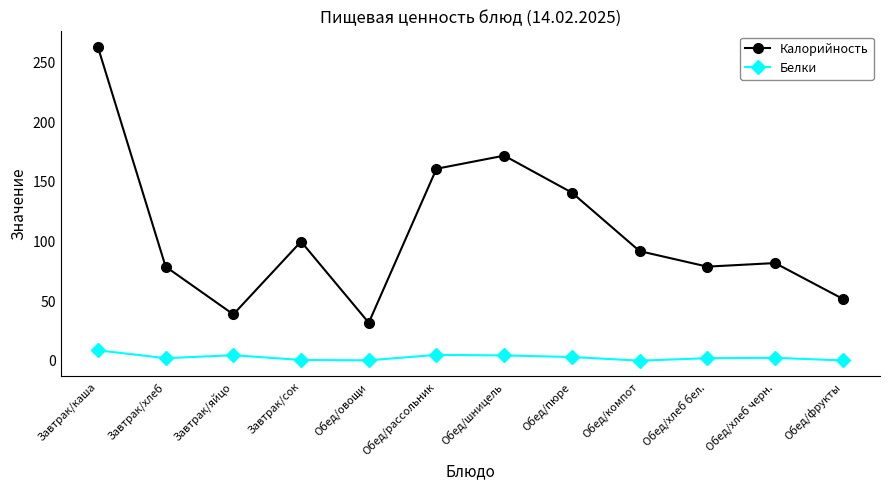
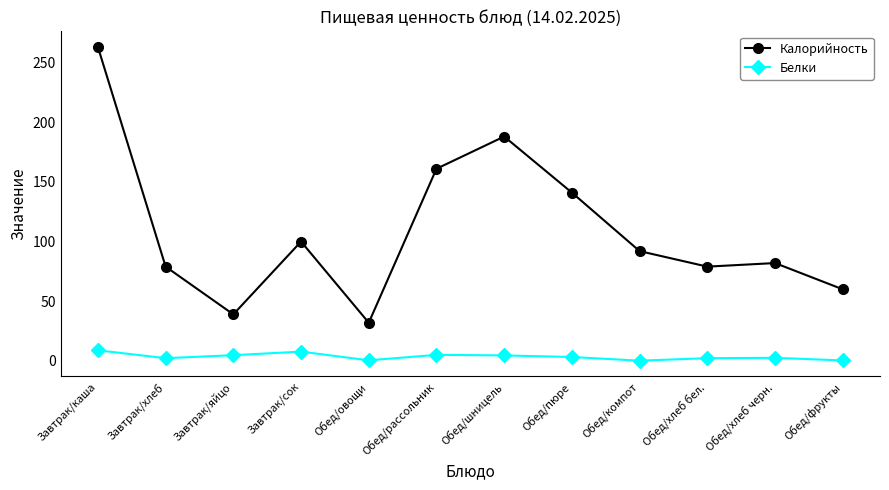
Белки, Завтрак/сок: 1 -> 8
Калорийность, Обед/шницель: 172 -> 188
Калорийность, Обед/фрукты: 52 -> 60
